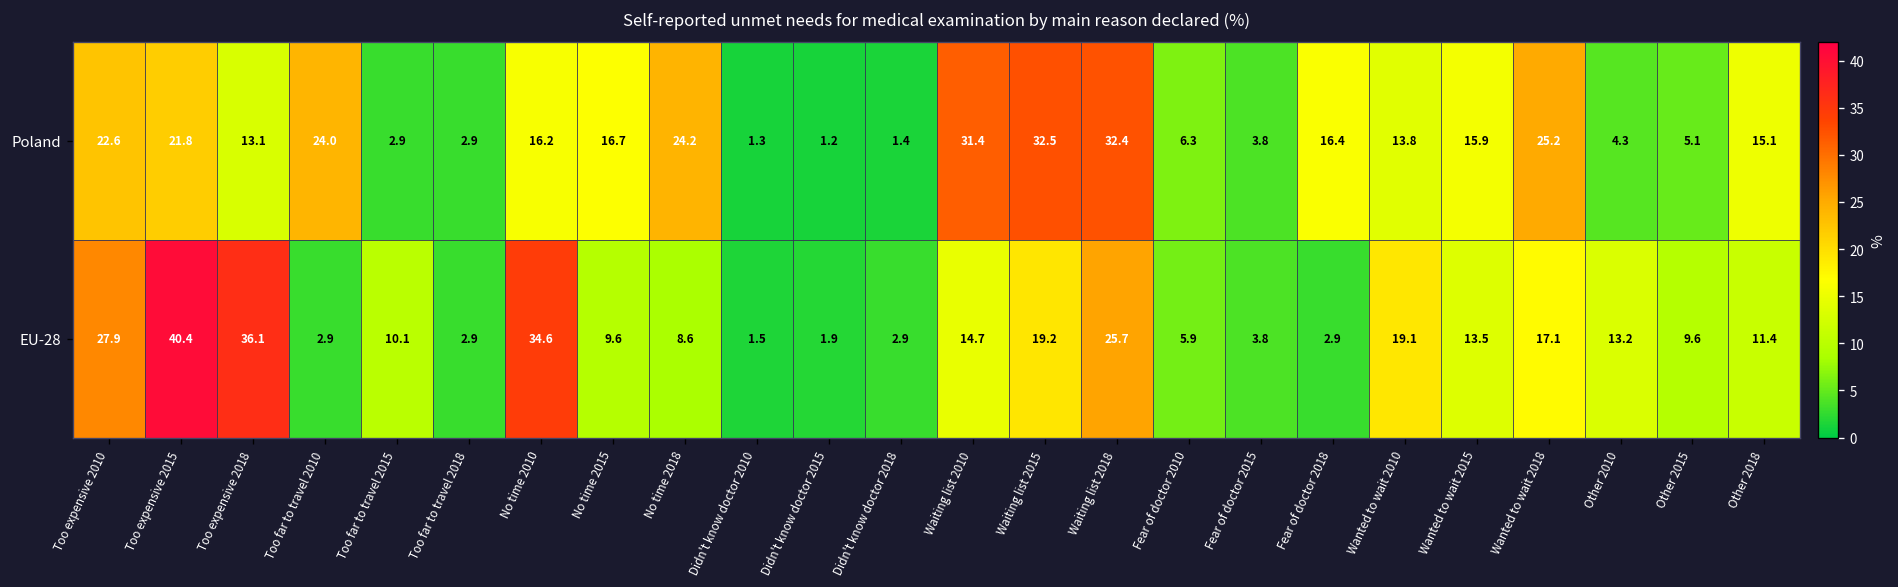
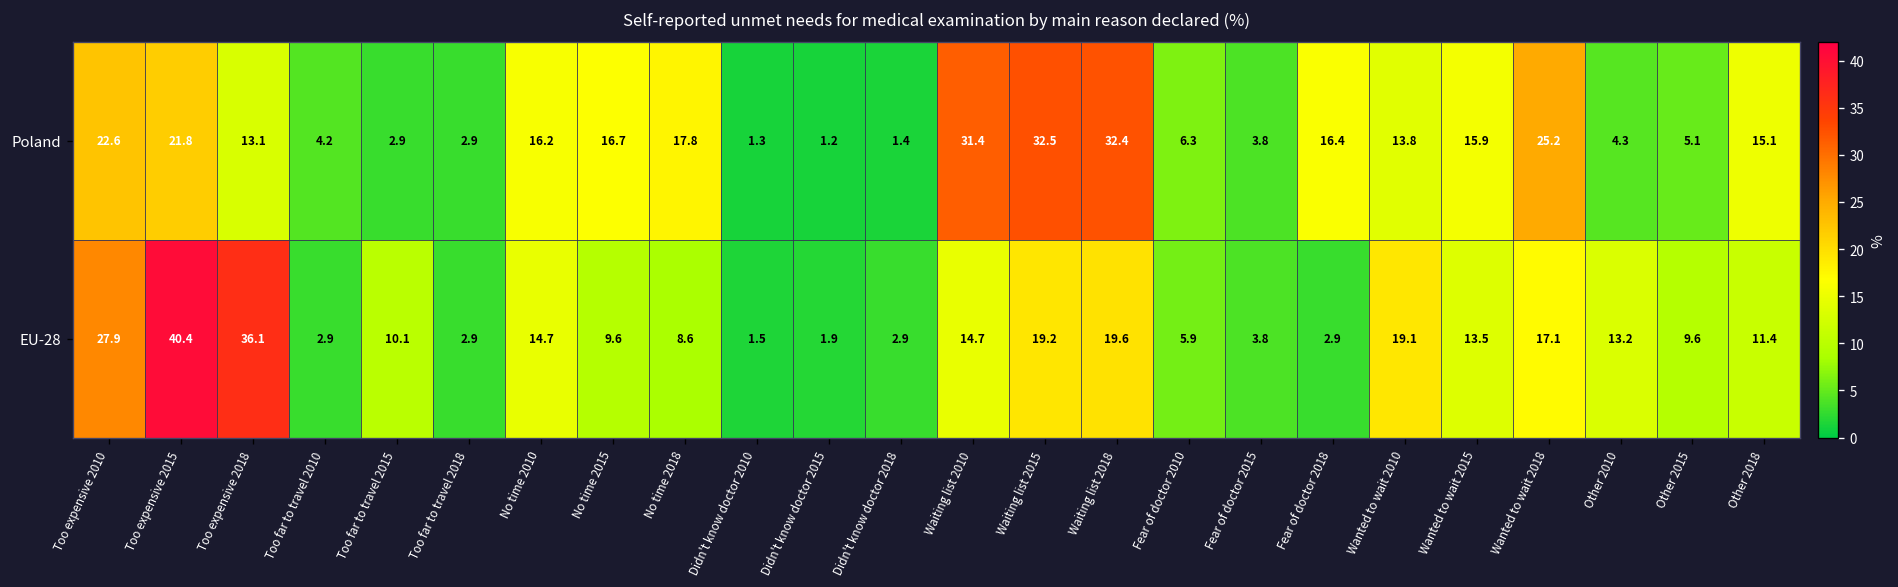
Poland, Too far to travel 2010: 24.0 -> 4.2
Poland, No time 2018: 24.2 -> 17.8
EU-28, No time 2010: 34.6 -> 14.7
EU-28, Waiting list 2018: 25.7 -> 19.6
